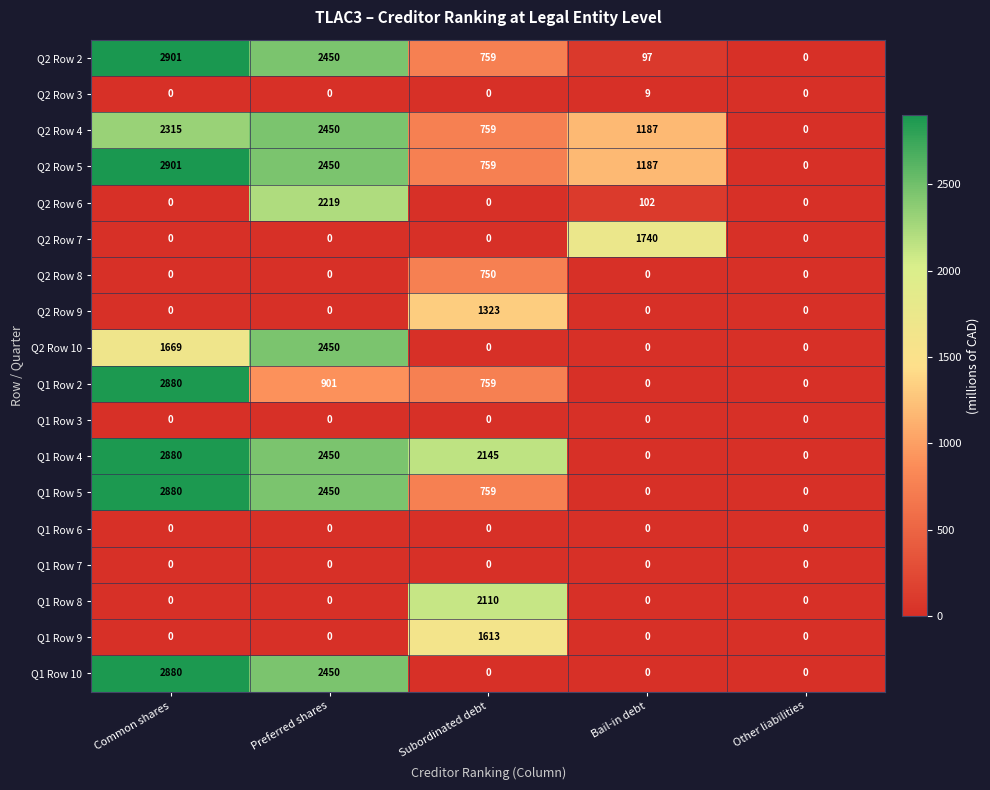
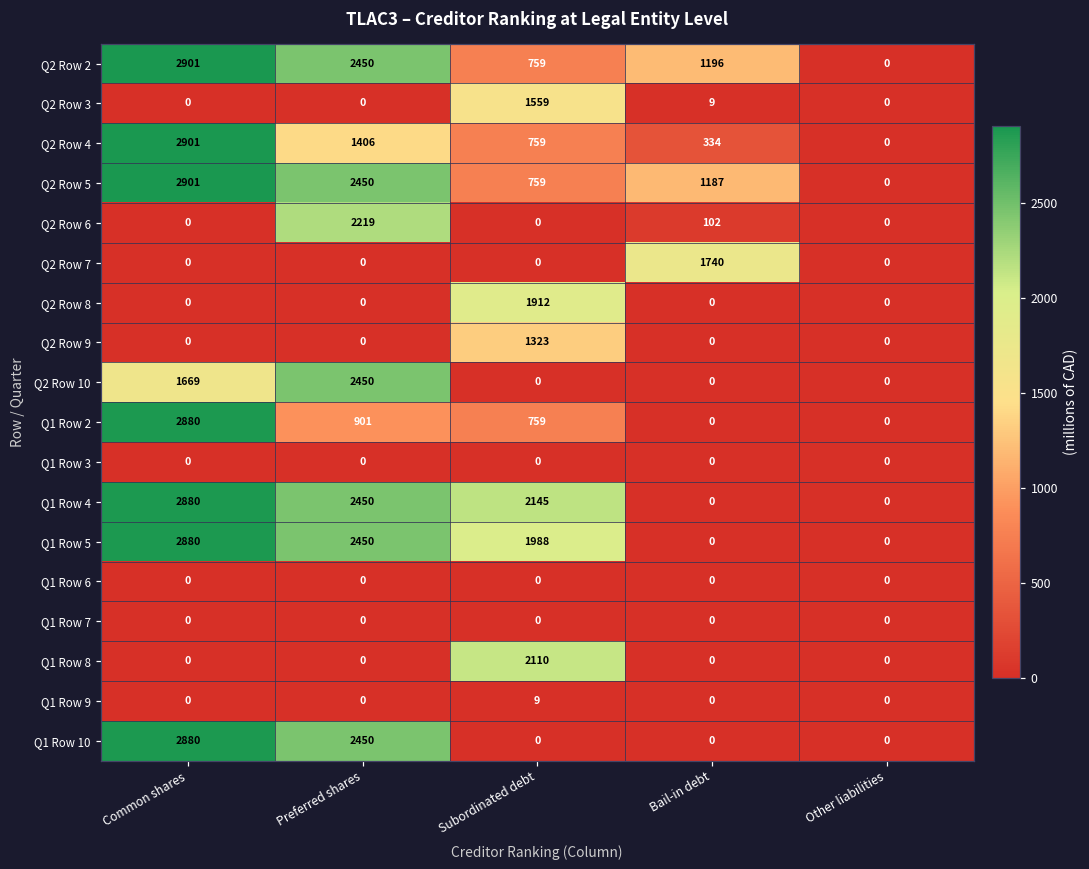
Q2 Row 2, Bail-in debt: 97 -> 1196
Q2 Row 3, Subordinated debt: 0 -> 1559
Q2 Row 4, Common shares: 2315 -> 2901
Q2 Row 4, Preferred shares: 2450 -> 1406
Q2 Row 4, Bail-in debt: 1187 -> 334
Q2 Row 8, Subordinated debt: 750 -> 1912
Q1 Row 5, Subordinated debt: 759 -> 1988
Q1 Row 9, Subordinated debt: 1613 -> 9
